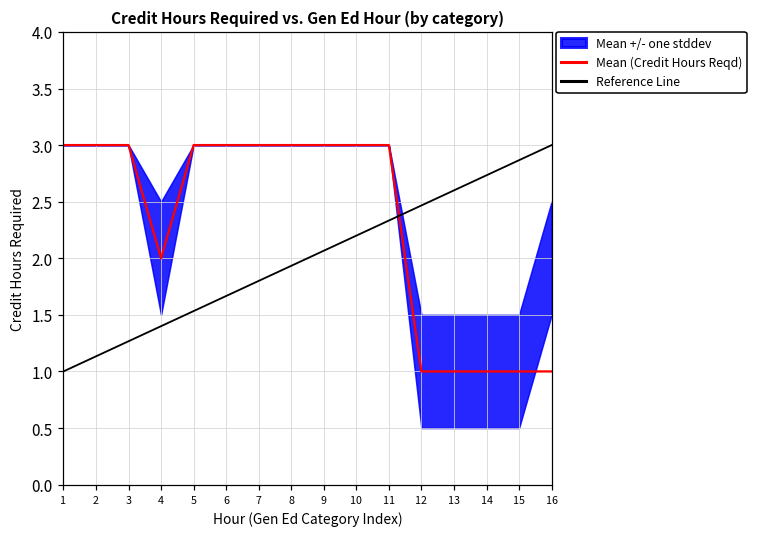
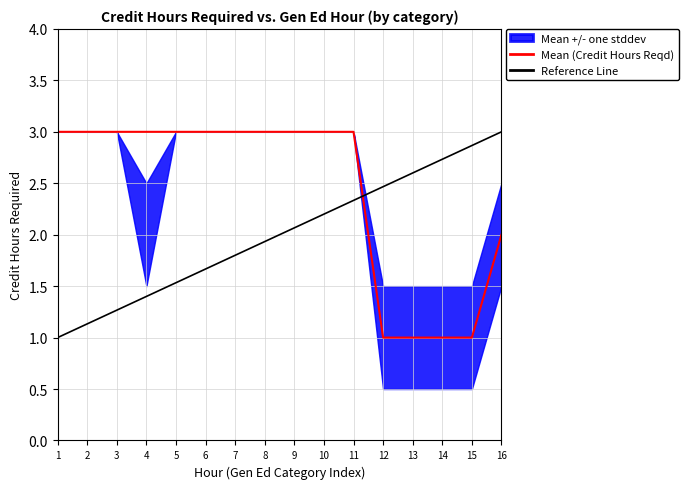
Mean (Credit Hours Reqd), 4: 2 -> 3
Mean (Credit Hours Reqd), 16: 1 -> 2
